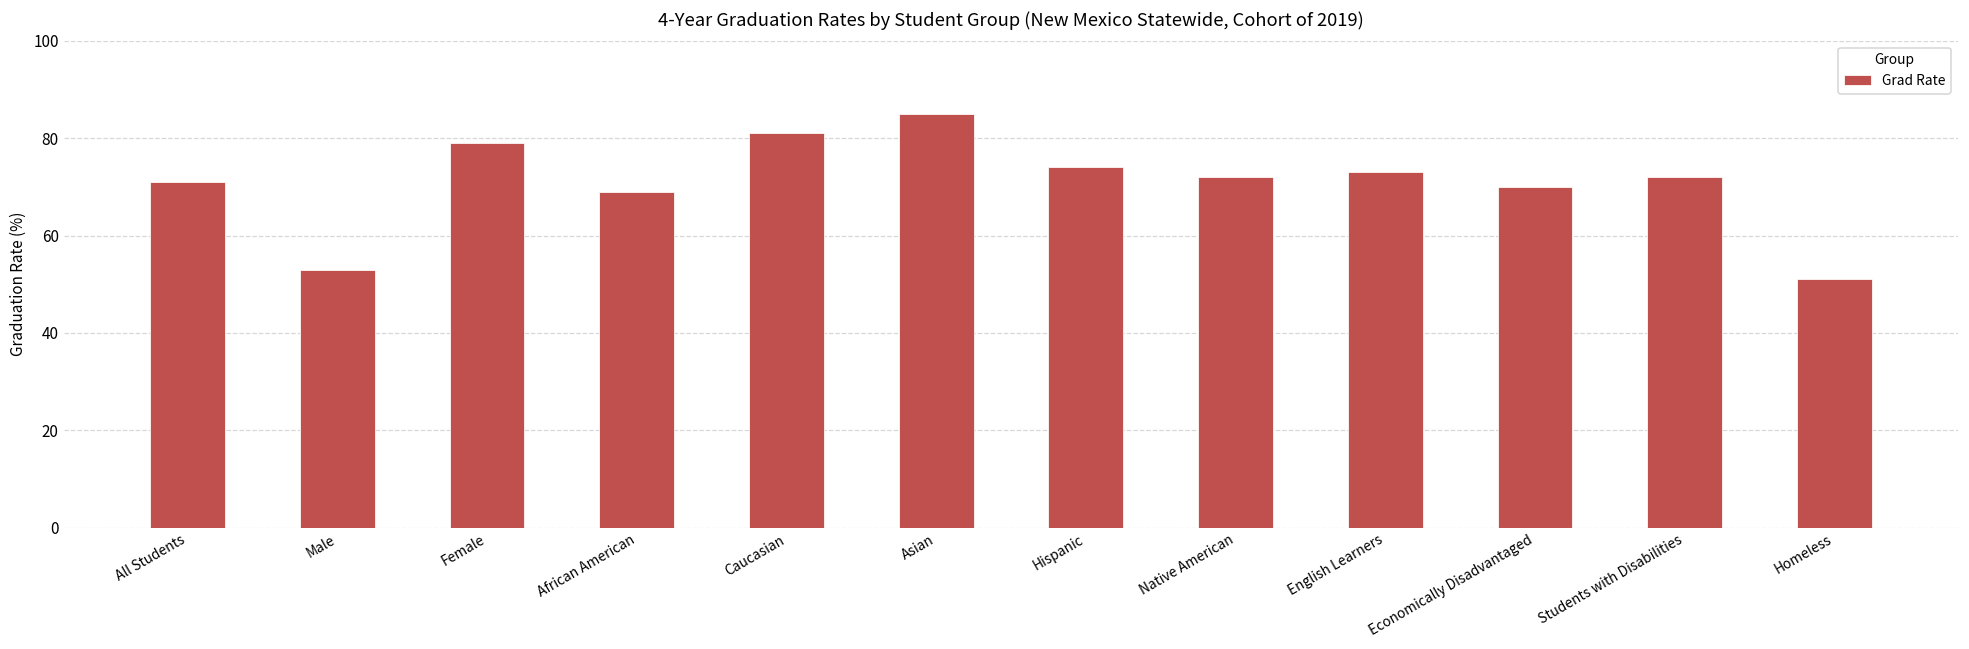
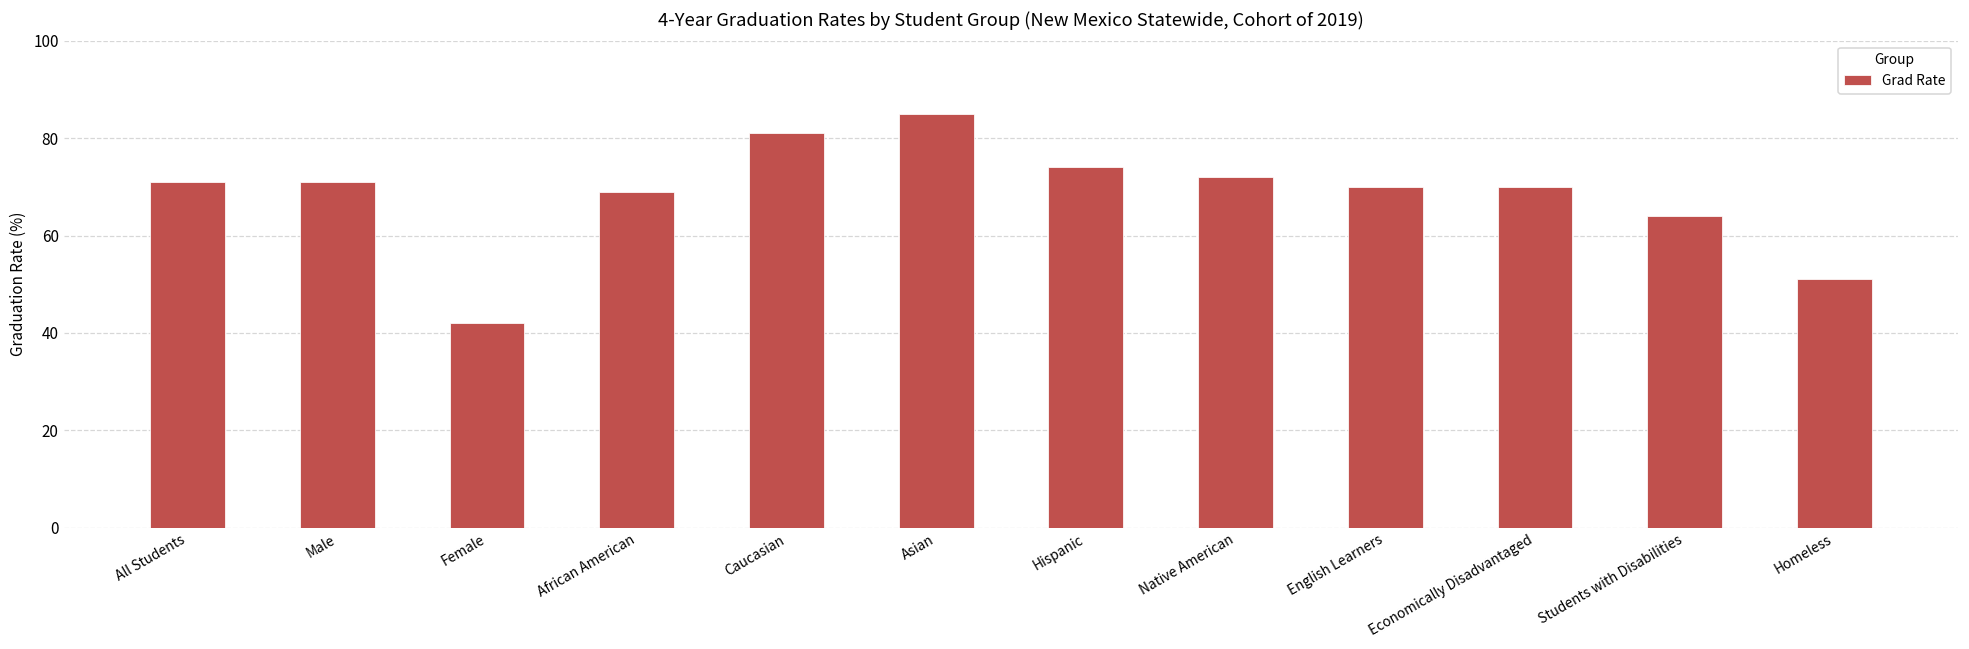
Male: 53 -> 71
Female: 79 -> 42
English Learners: 73 -> 70
Students with Disabilities: 72 -> 64
